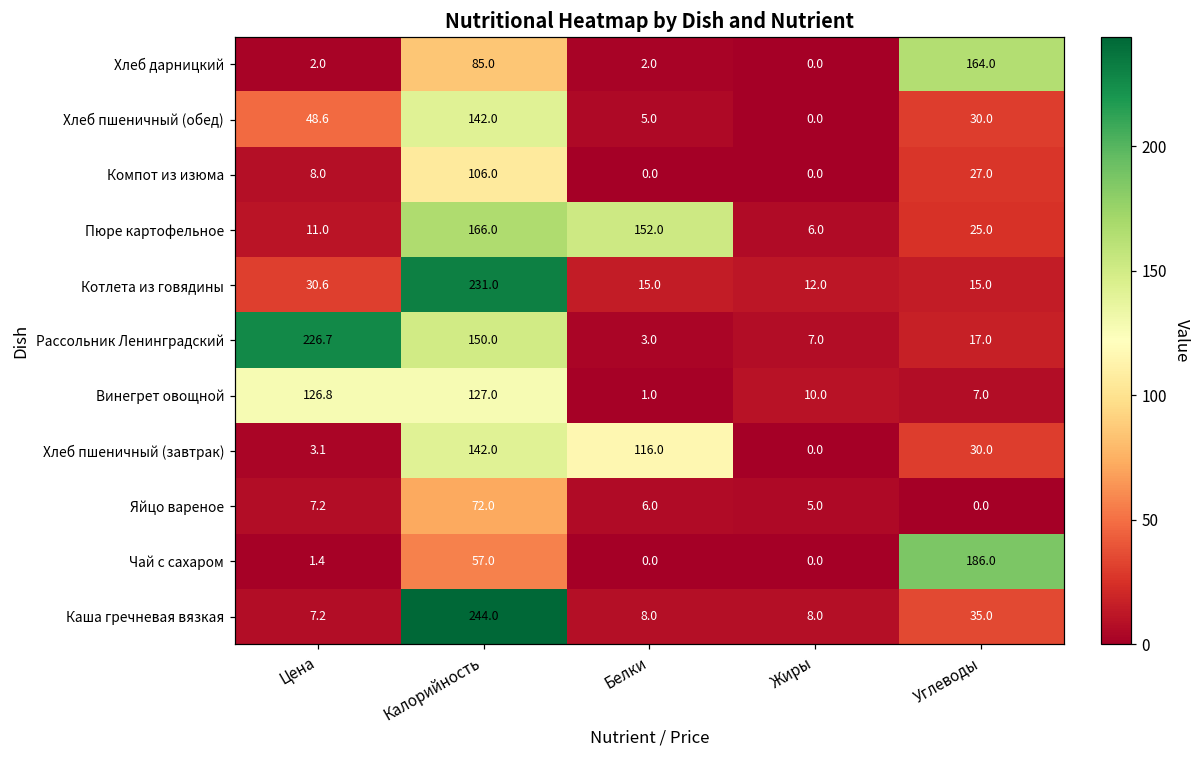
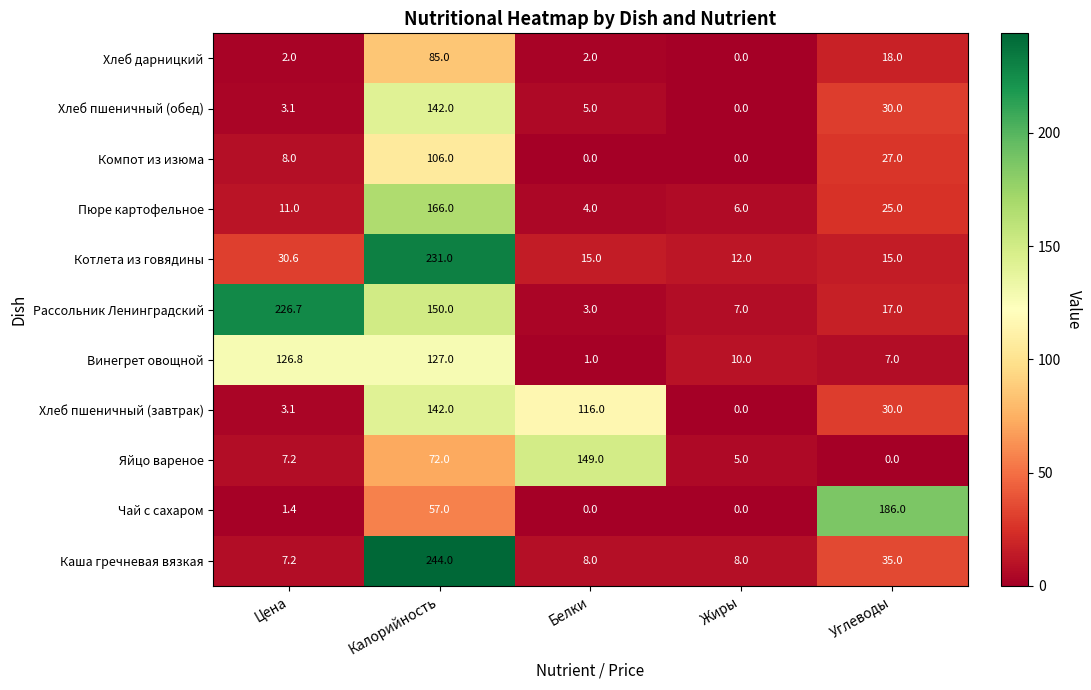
Хлеб дарницкий, Углеводы: 164.0 -> 18.0
Хлеб пшеничный (обед), Цена: 48.6 -> 3.1
Пюре картофельное, Белки: 152.0 -> 4.0
Яйцо вареное, Белки: 6.0 -> 149.0
